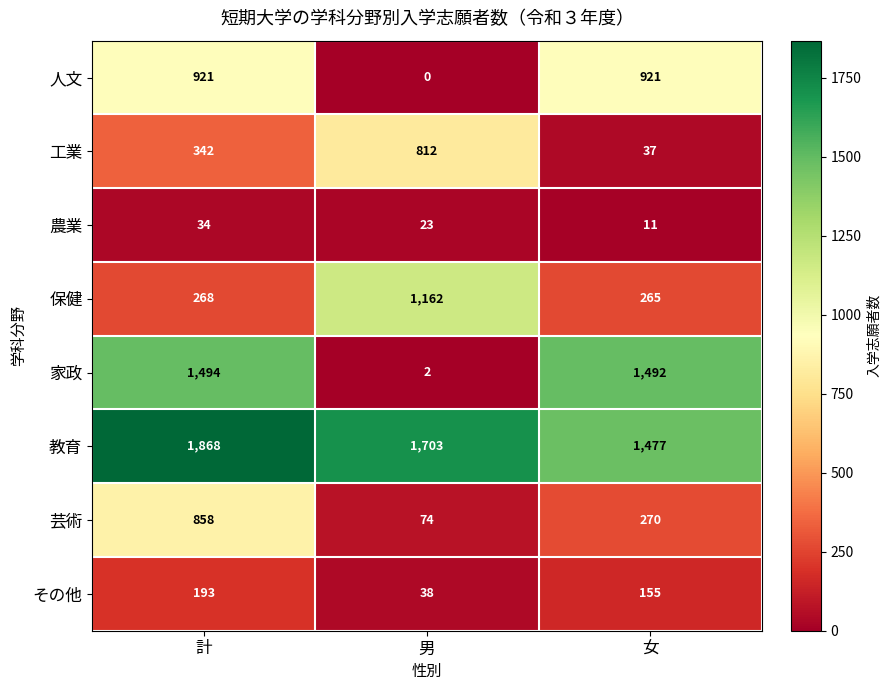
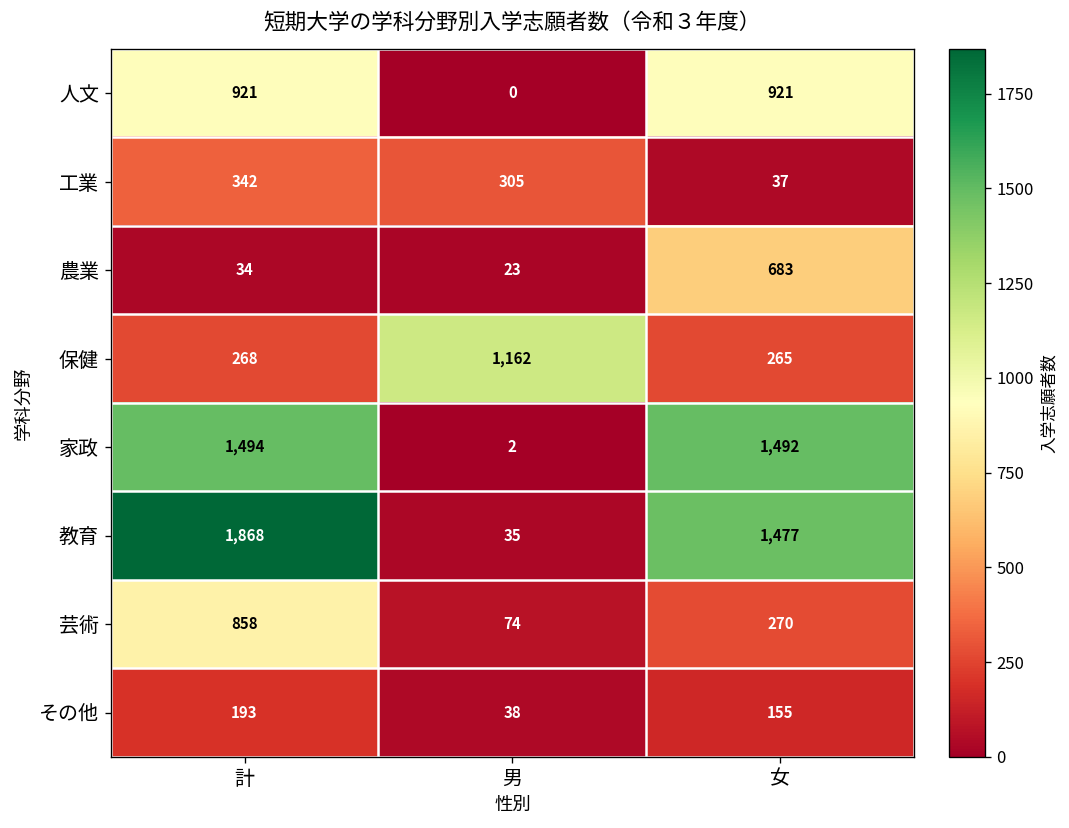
工業, 男: 812 -> 305
農業, 女: 11 -> 683
教育, 男: 1,703 -> 35
